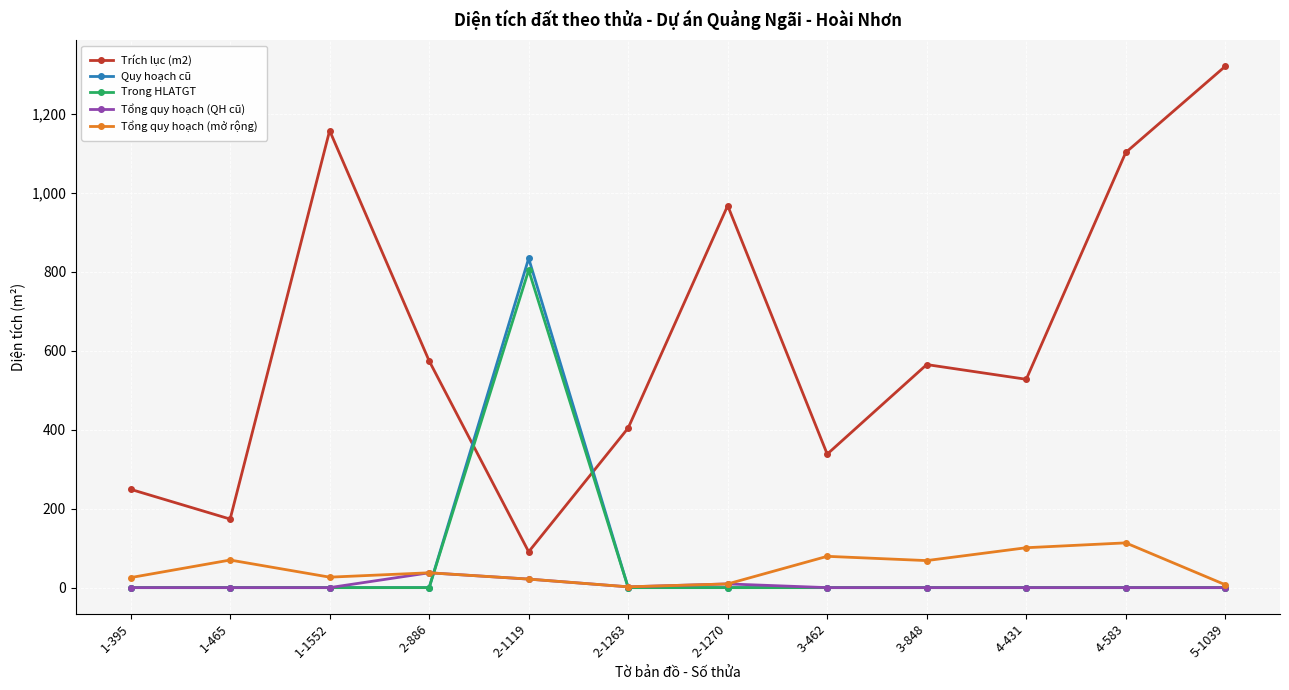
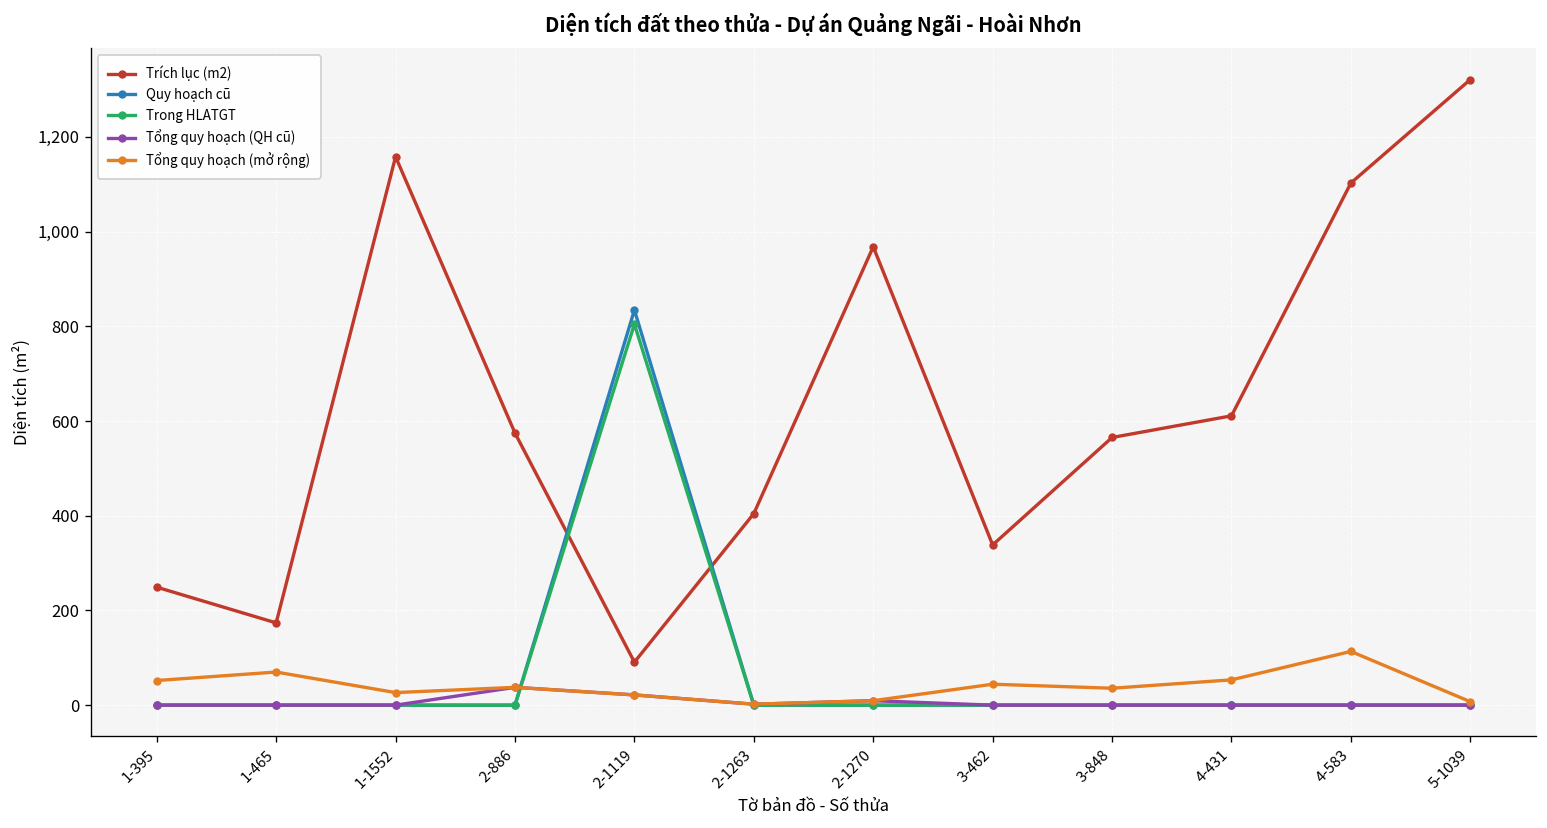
Tổng quy hoạch (mở rộng), 1-395: 30 -> 50
Tổng quy hoạch (mở rộng), 3-462: 80 -> 40
Tổng quy hoạch (mở rộng), 3-848: 70 -> 40
Trích lục (m2), 4-431: 530 -> 610
Tổng quy hoạch (mở rộng), 4-431: 100 -> 50
